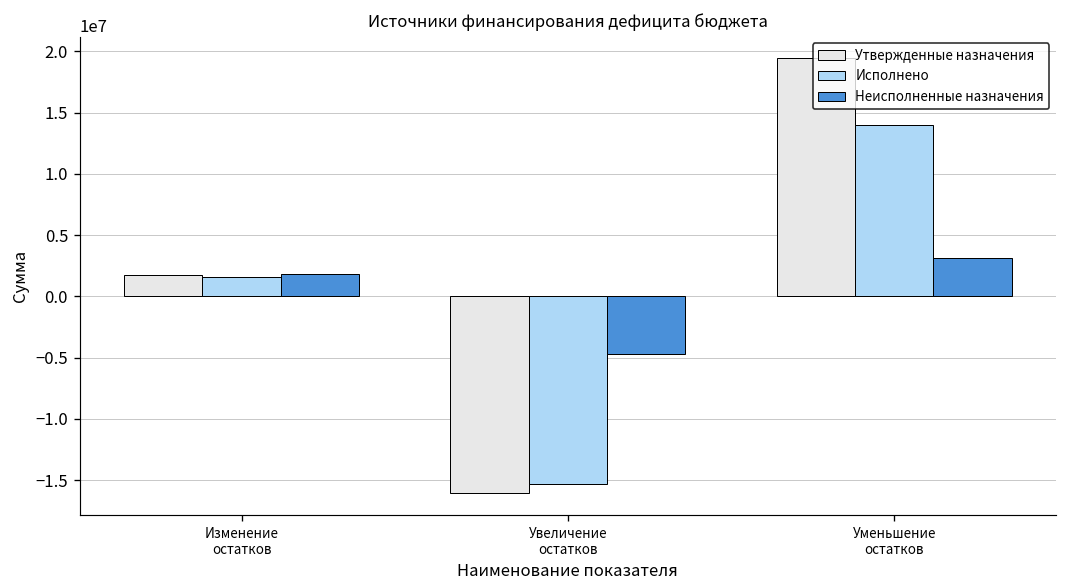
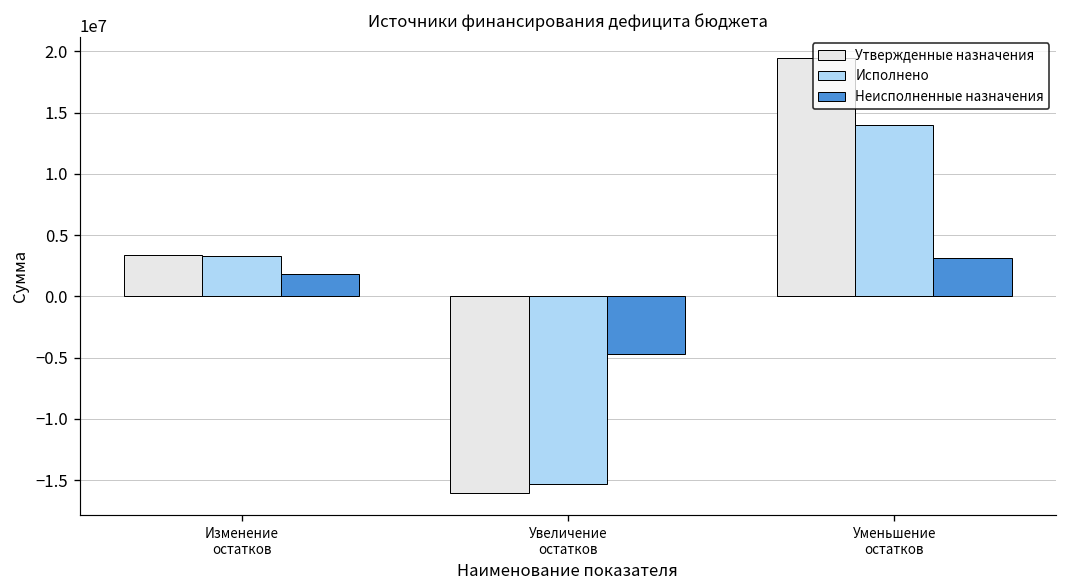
Утвержденные назначения, Изменение остатков: 1800000 -> 3300000
Исполнено, Изменение остатков: 1600000 -> 3300000
